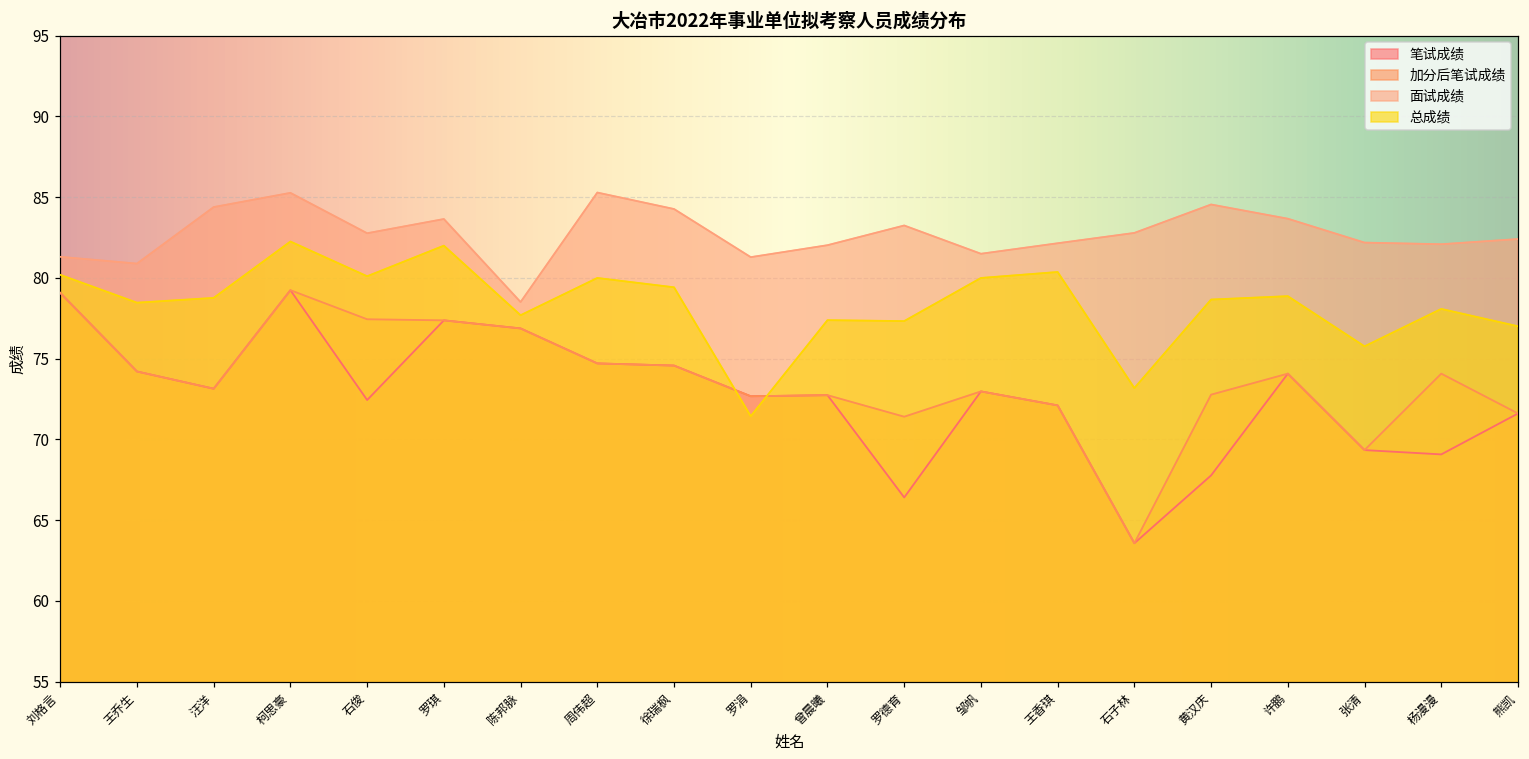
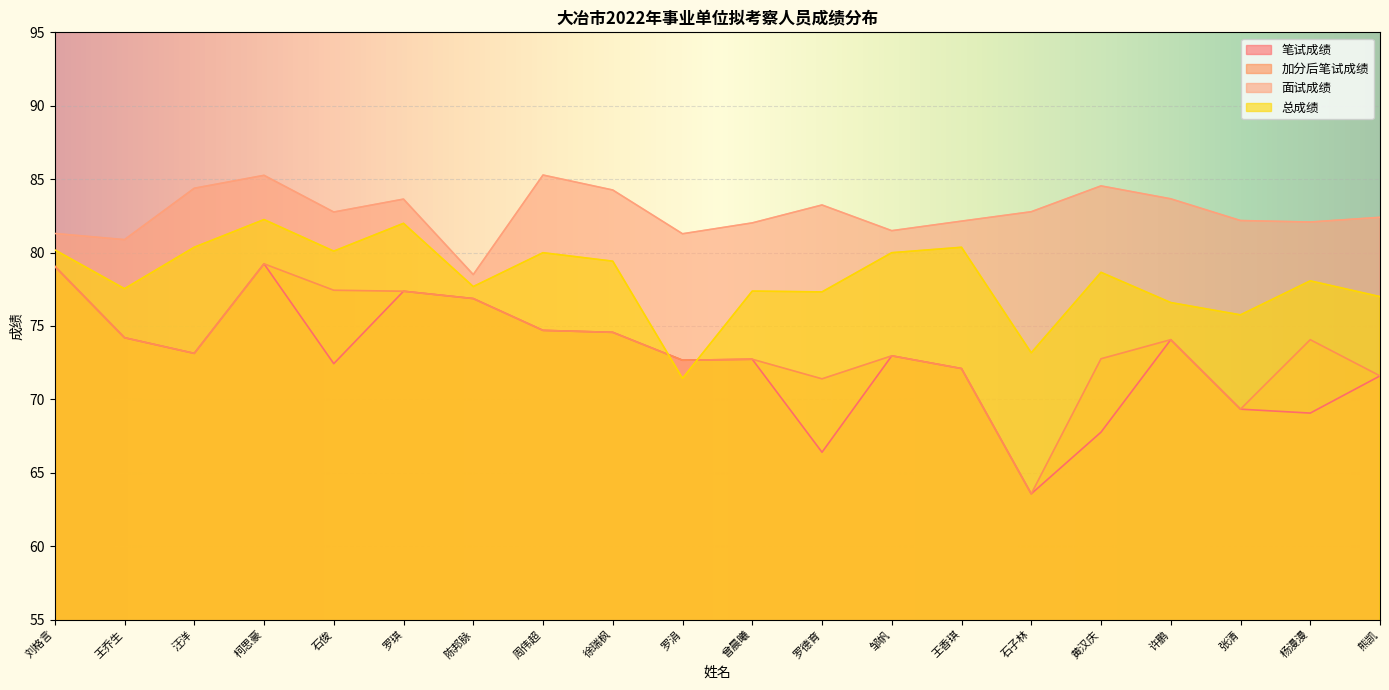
总成绩, 王乔生: 78.5 -> 77.5
总成绩, 汪洋: 78.8 -> 80.4
总成绩, 许鹏: 78.9 -> 76.6
